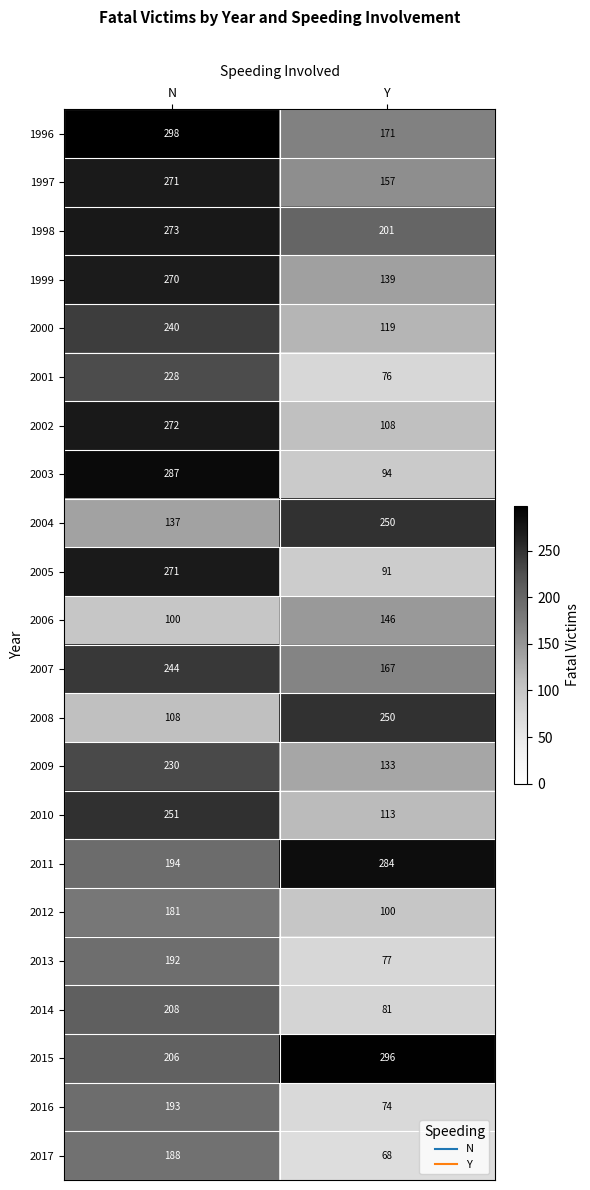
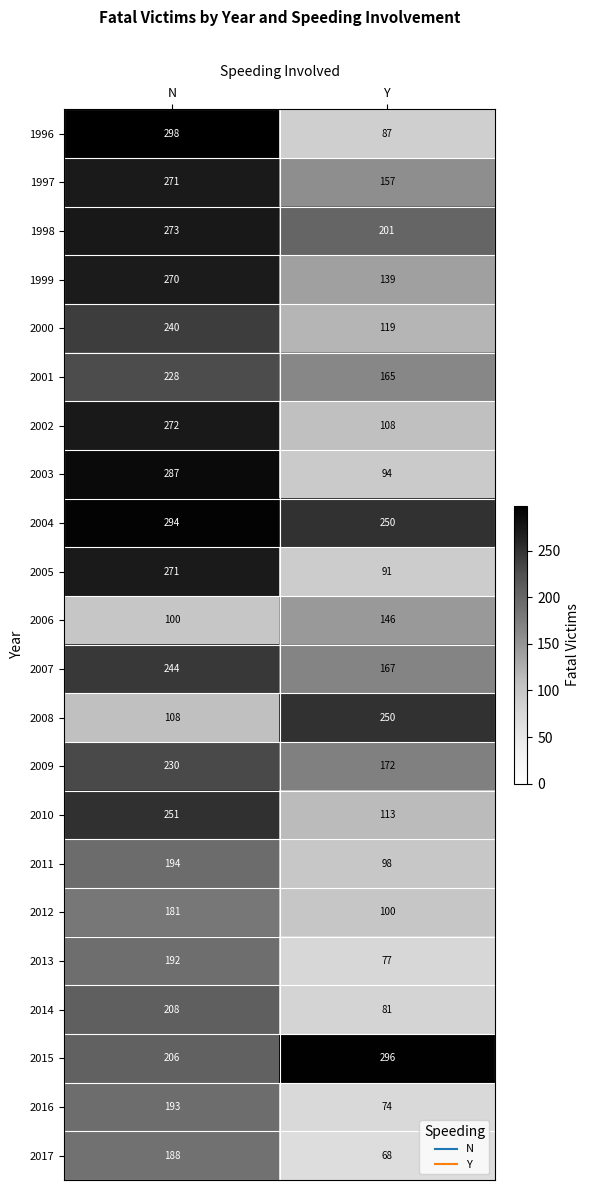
1996, Y: 171 -> 87
2001, Y: 76 -> 165
2004, N: 137 -> 294
2009, Y: 133 -> 172
2011, Y: 284 -> 98
